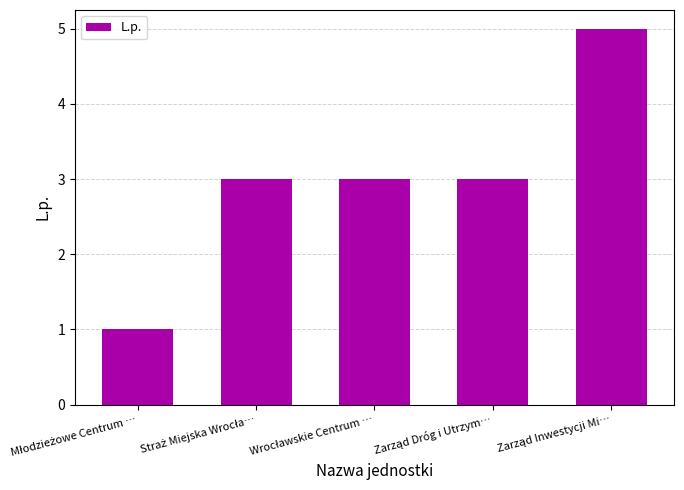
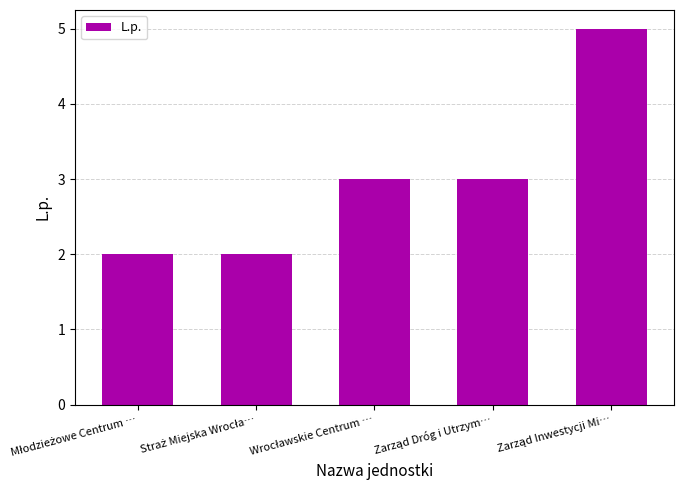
Młodzieżowe Centrum …: 1 -> 2
Straż Miejska Wrocła…: 3 -> 2
